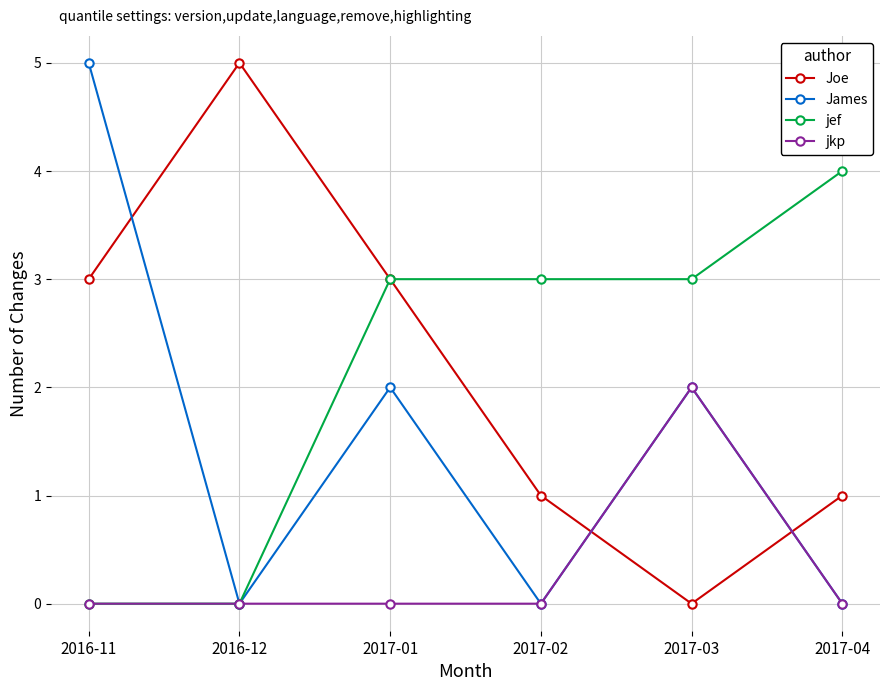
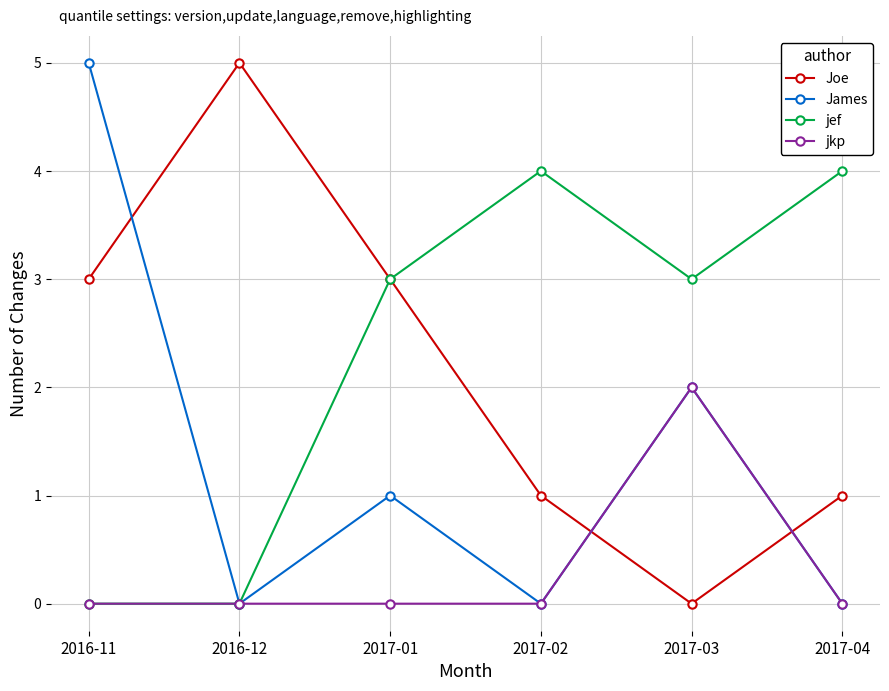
James, 2017-01: 2 -> 1
jef, 2017-02: 3 -> 4
